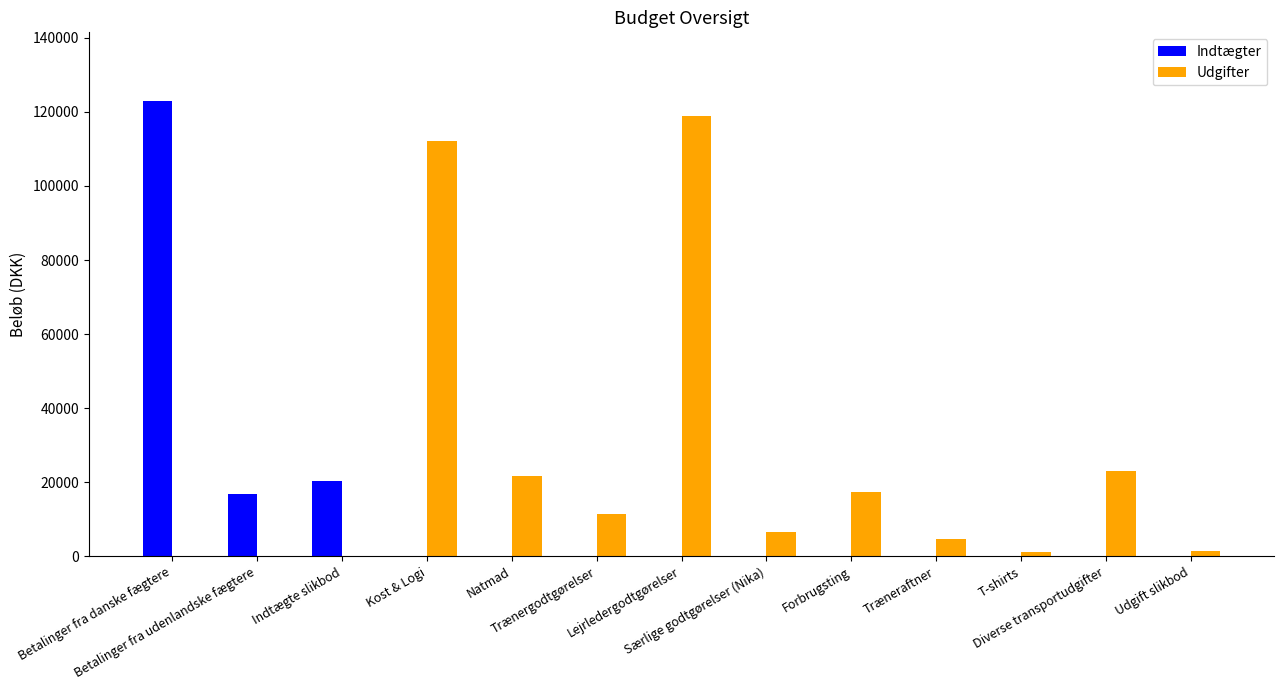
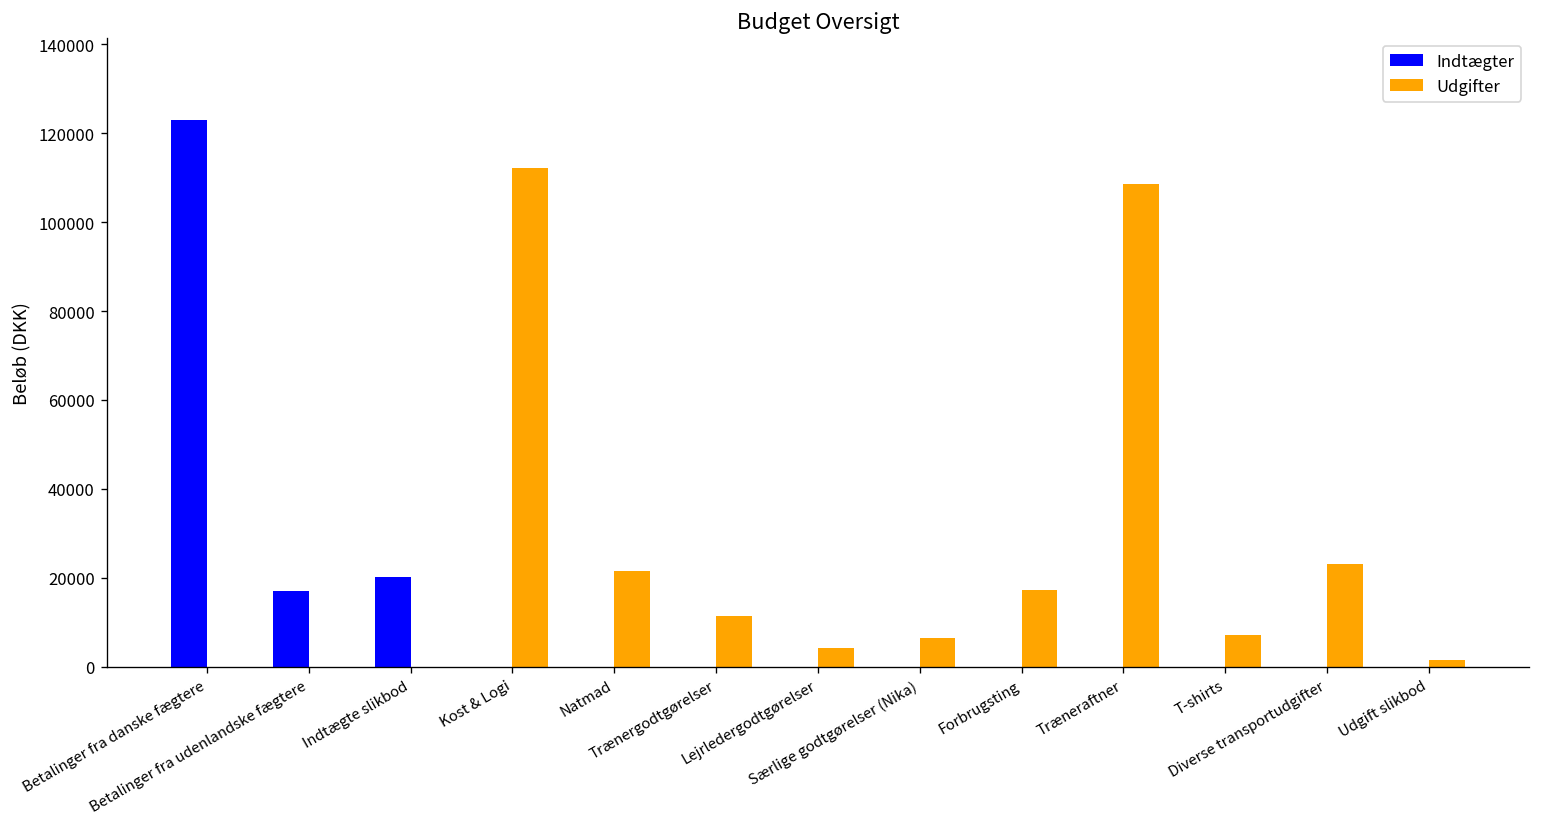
Udgifter, Lejrledergodtgørelser: 119000 -> 4000
Udgifter, Træneraftner: 5000 -> 109000
Udgifter, T-shirts: 1000 -> 7000
